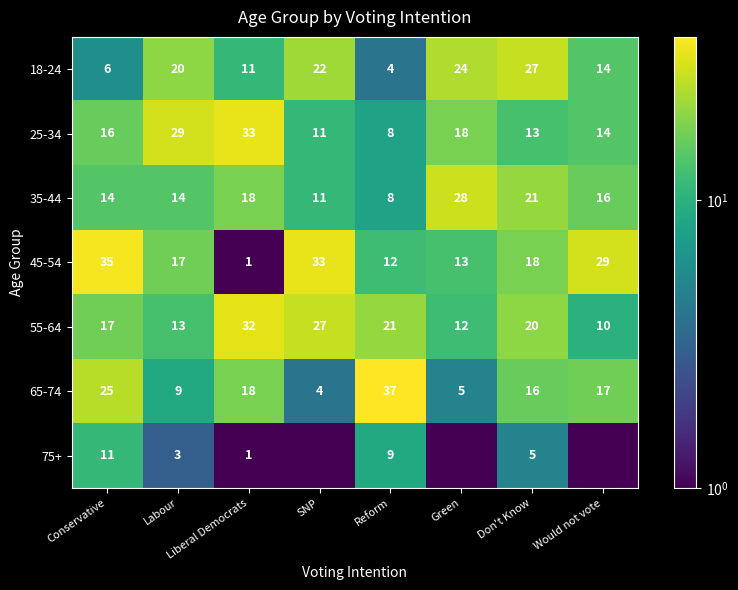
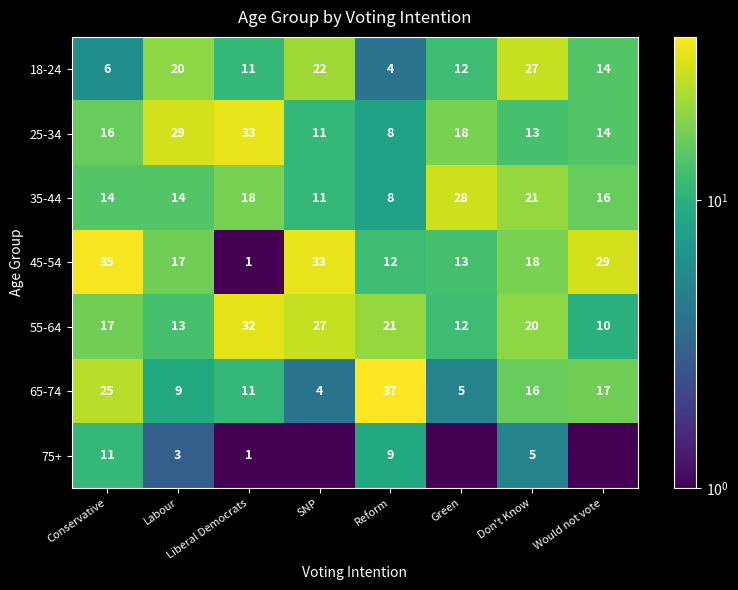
18-24, Green: 24 -> 12
65-74, Liberal Democrats: 18 -> 11
